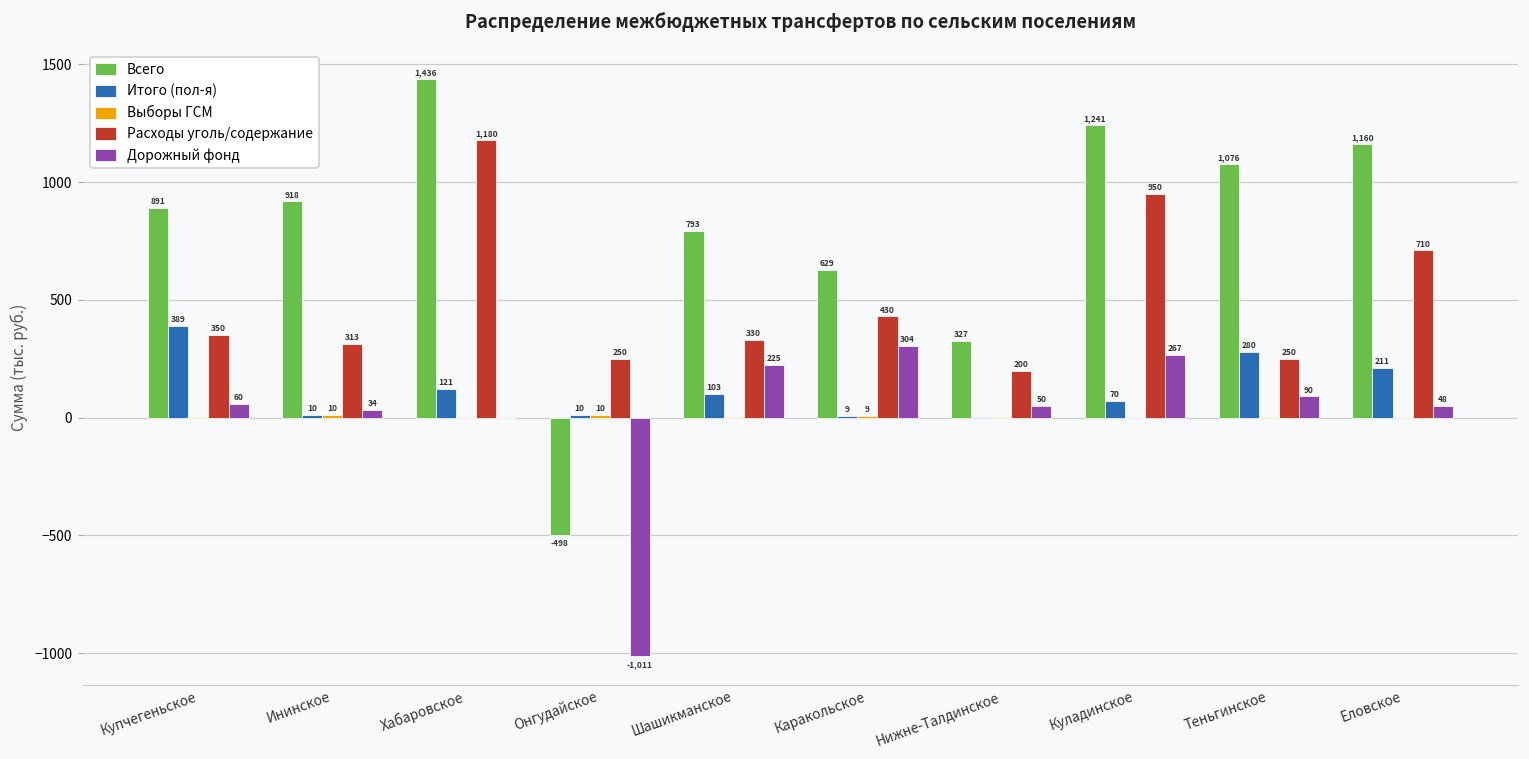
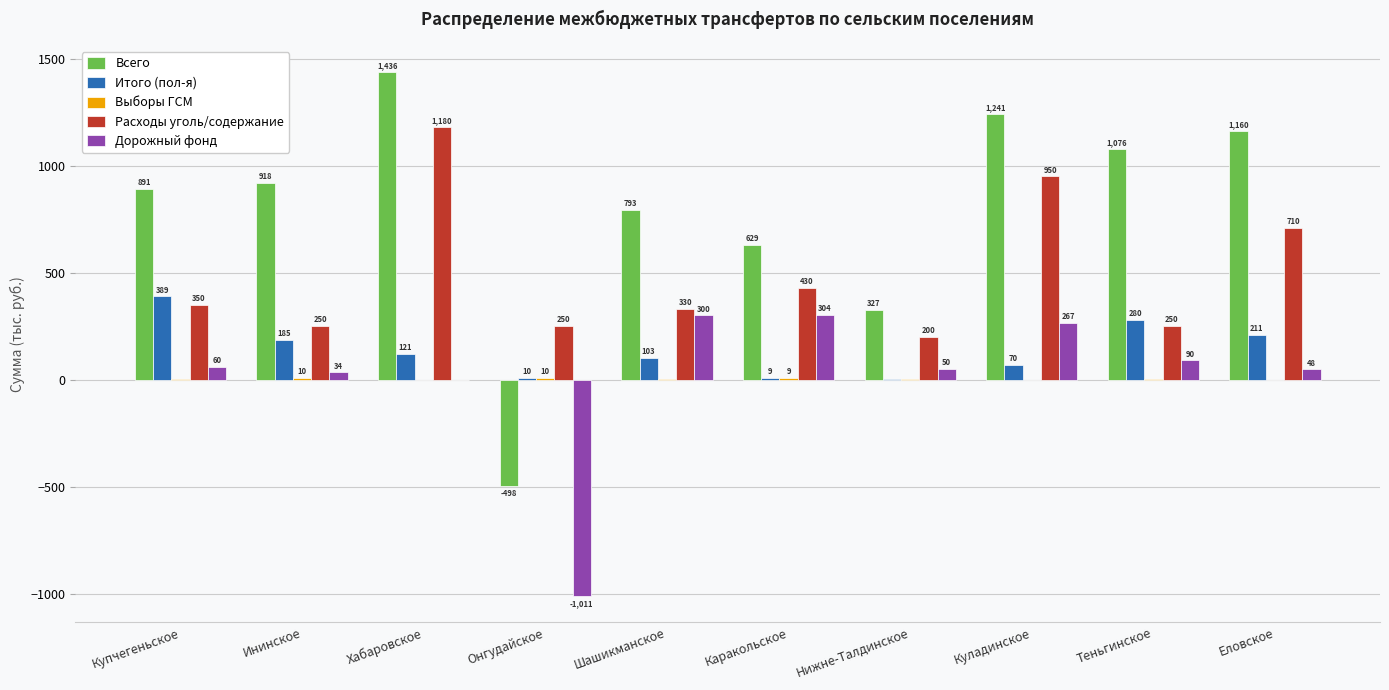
Итого (пол-я), Ининское: 10 -> 185
Расходы уголь/содержание, Ининское: 313 -> 250
Дорожный фонд, Шашикманское: 225 -> 300
